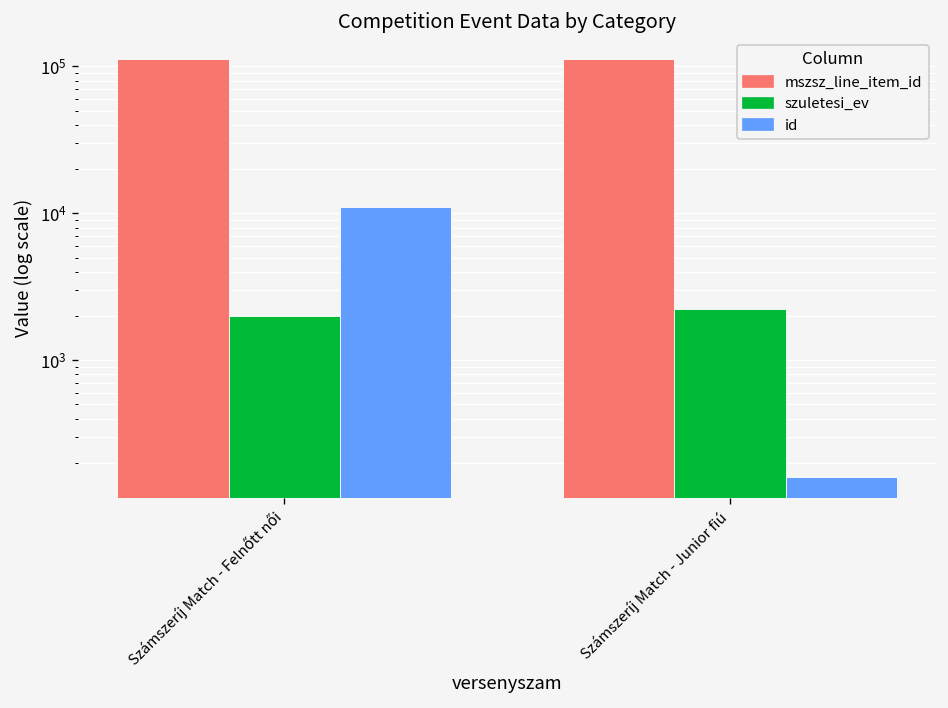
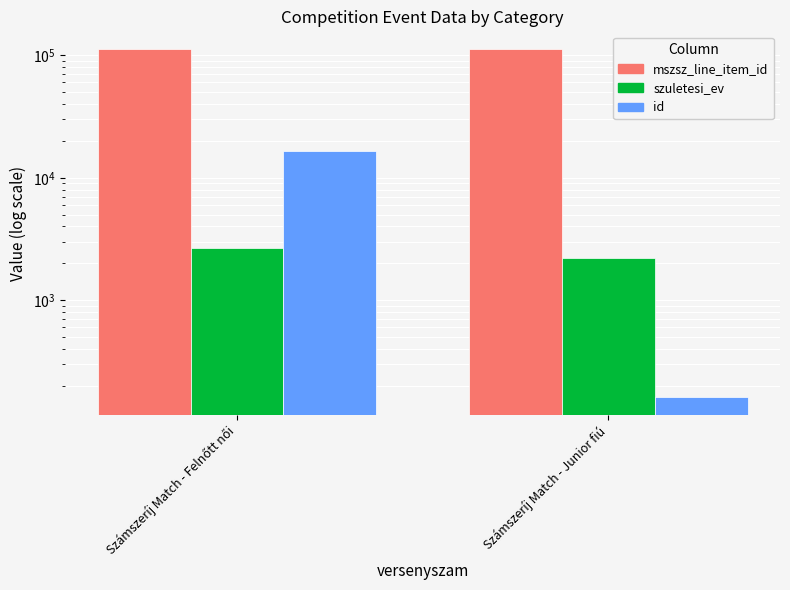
szuletesi_ev, Számszeríj Match - Felnőtt női: 2000 -> 2700
id, Számszeríj Match - Felnőtt női: 11000 -> 17000
